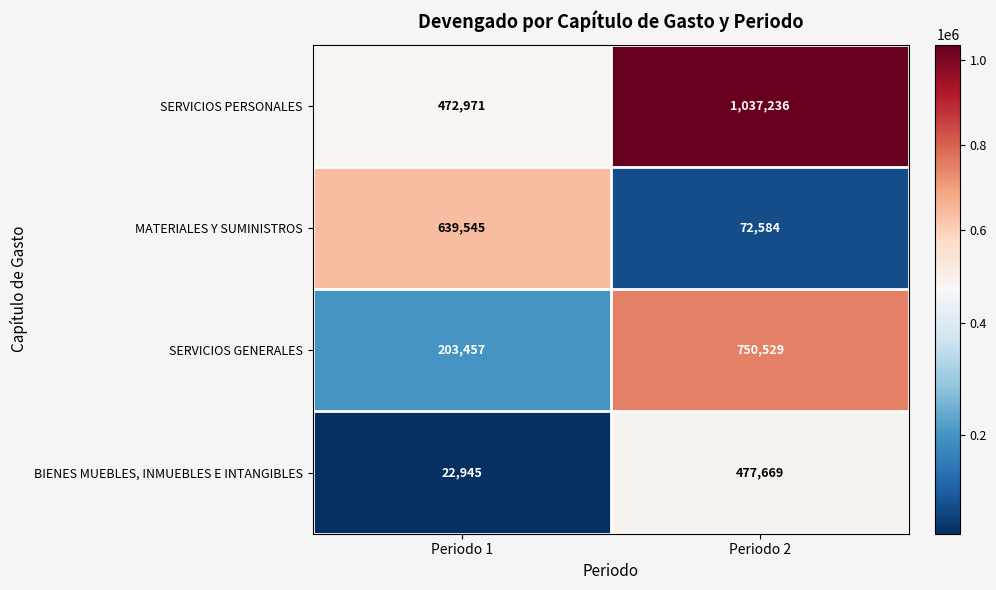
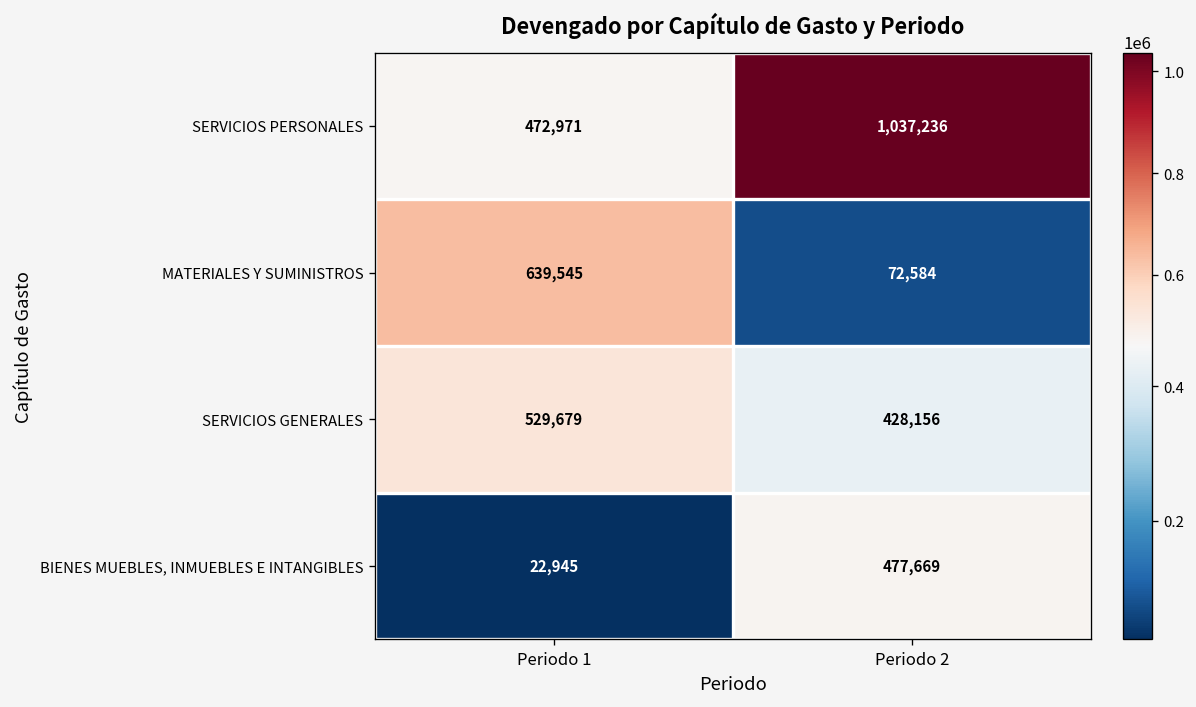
SERVICIOS GENERALES, Periodo 1: 203,457 -> 529,679
SERVICIOS GENERALES, Periodo 2: 750,529 -> 428,156
